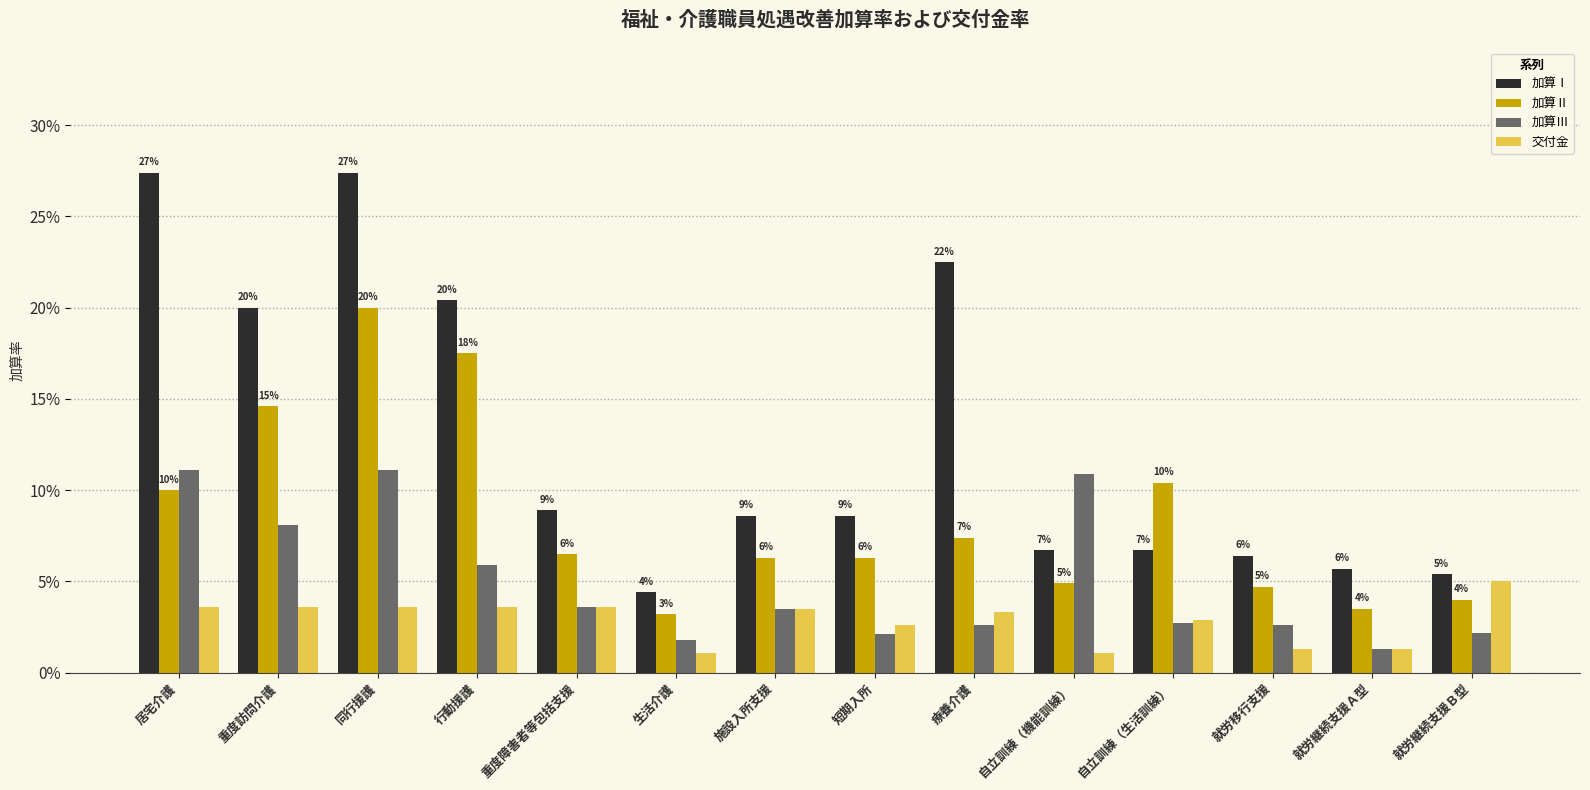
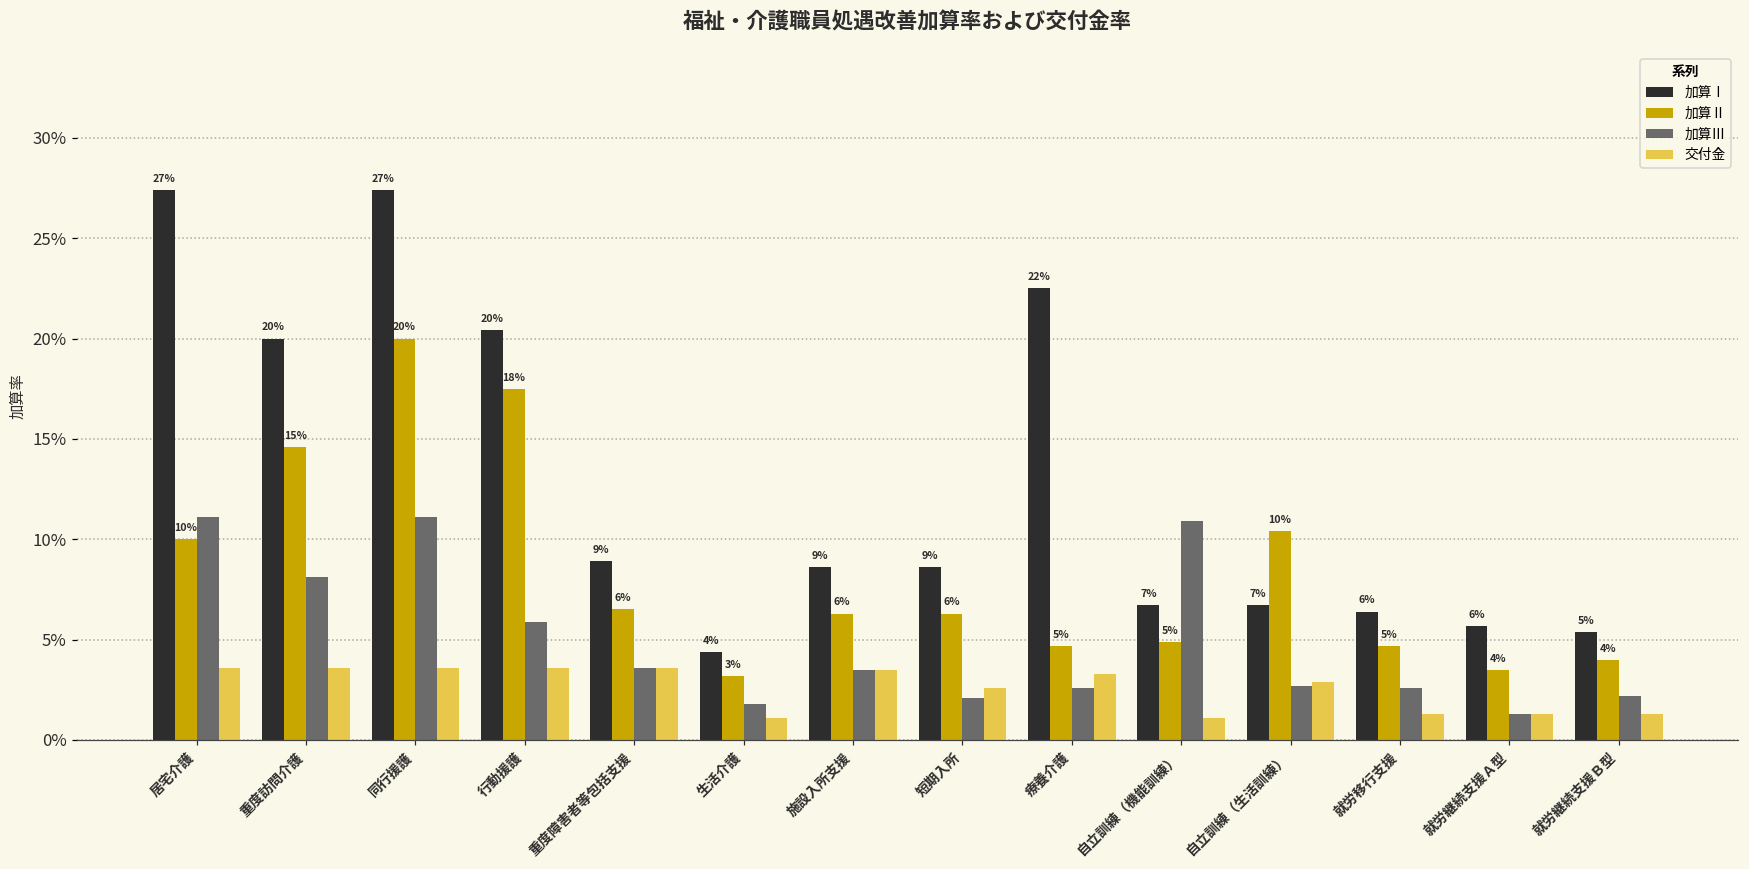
加算Ⅱ, 療養介護: 7% -> 5%
交付金, 就労継続支援Ｂ型: 5.0% -> 1.3%
